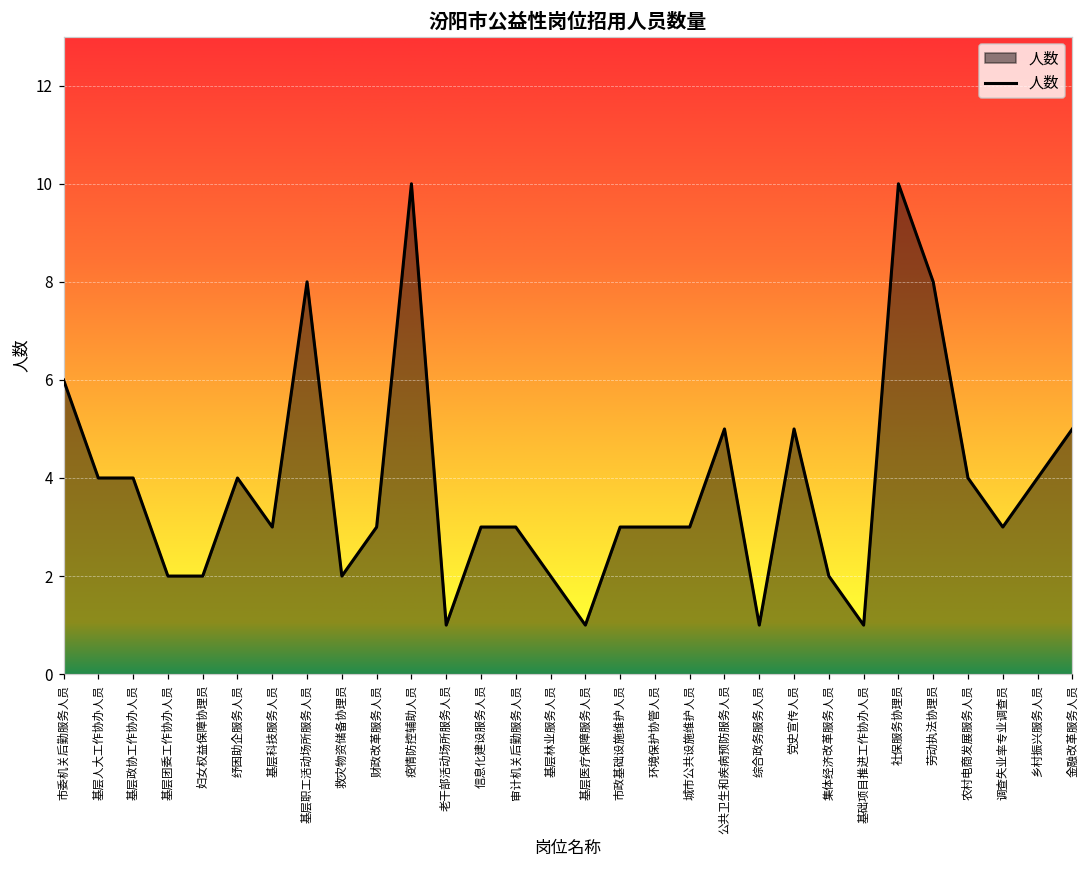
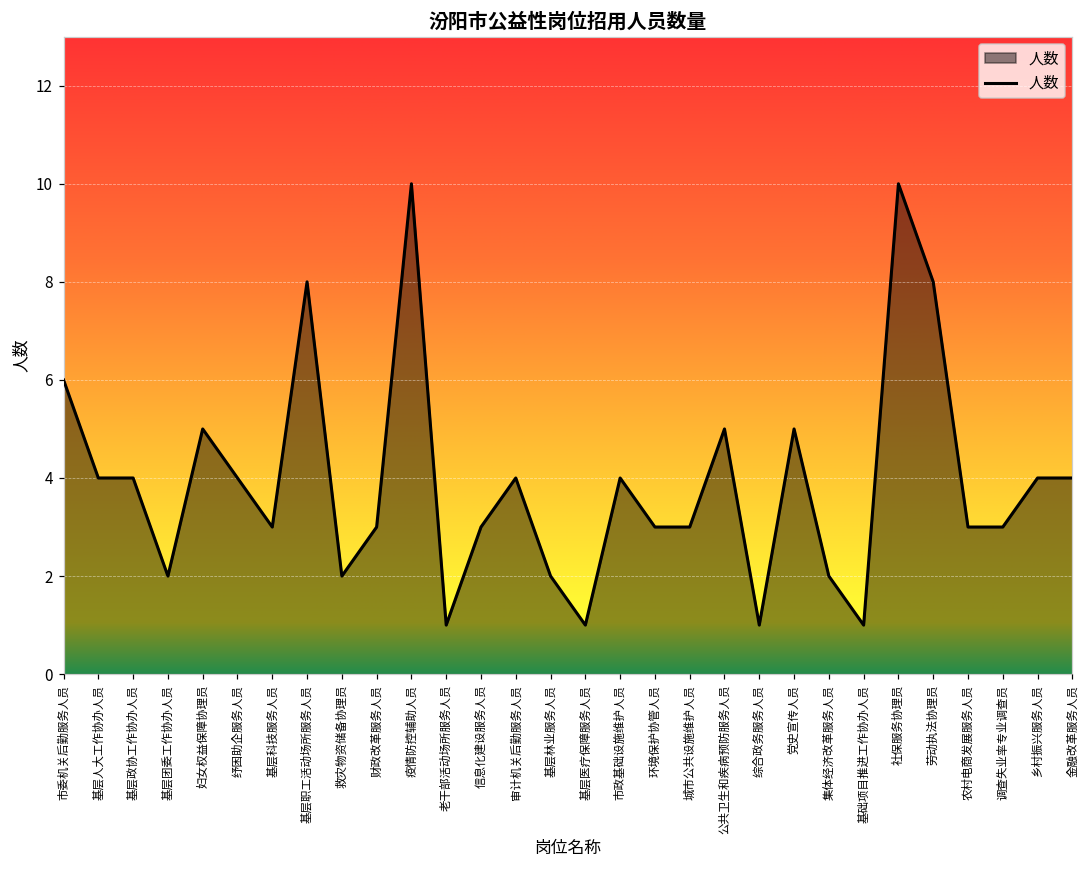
妇女权益保障协理员: 2 -> 5
审计机关后勤服务人员: 3 -> 4
市政基础设施维护人员: 3 -> 4
农村电商发展服务人员: 4 -> 3
金融改革服务人员: 5 -> 4
